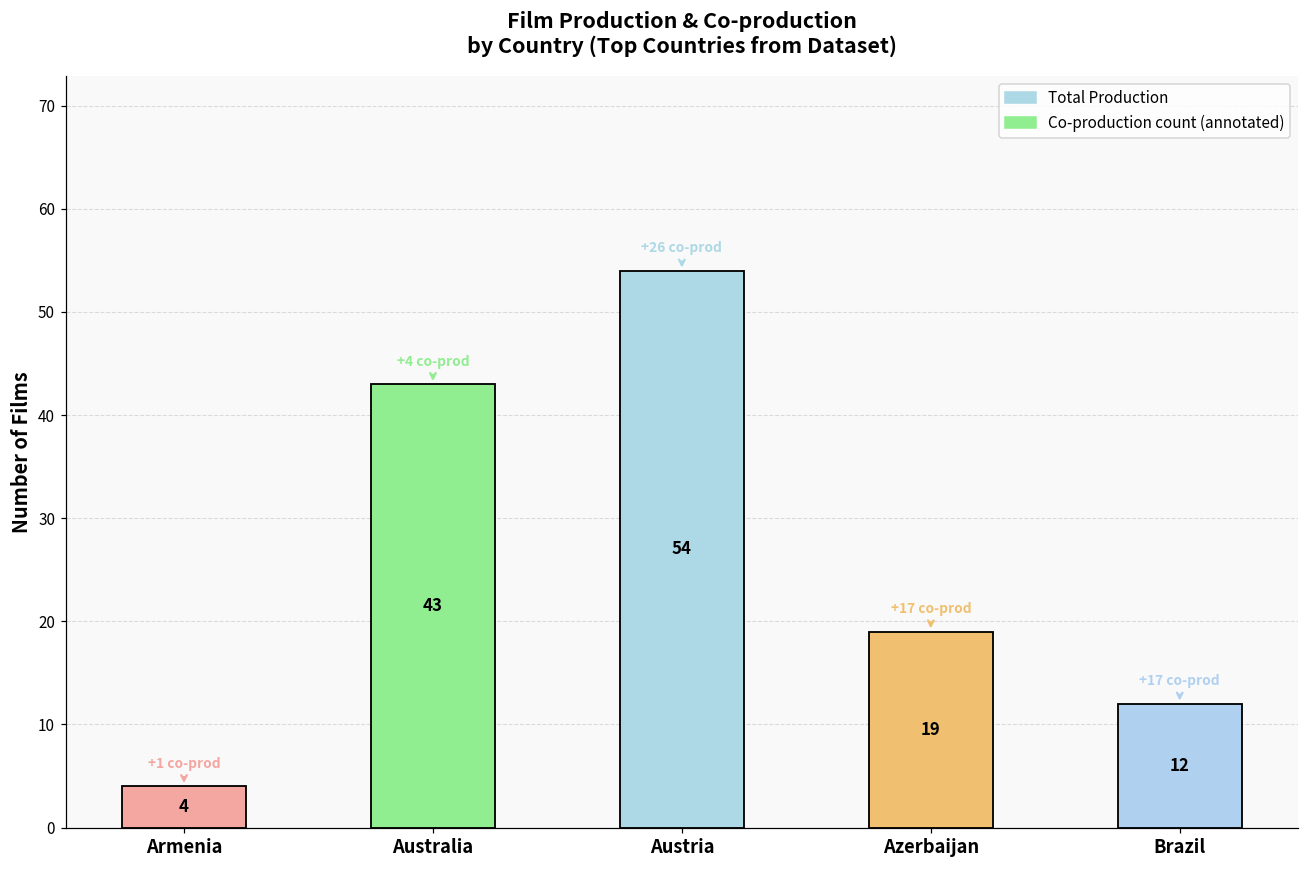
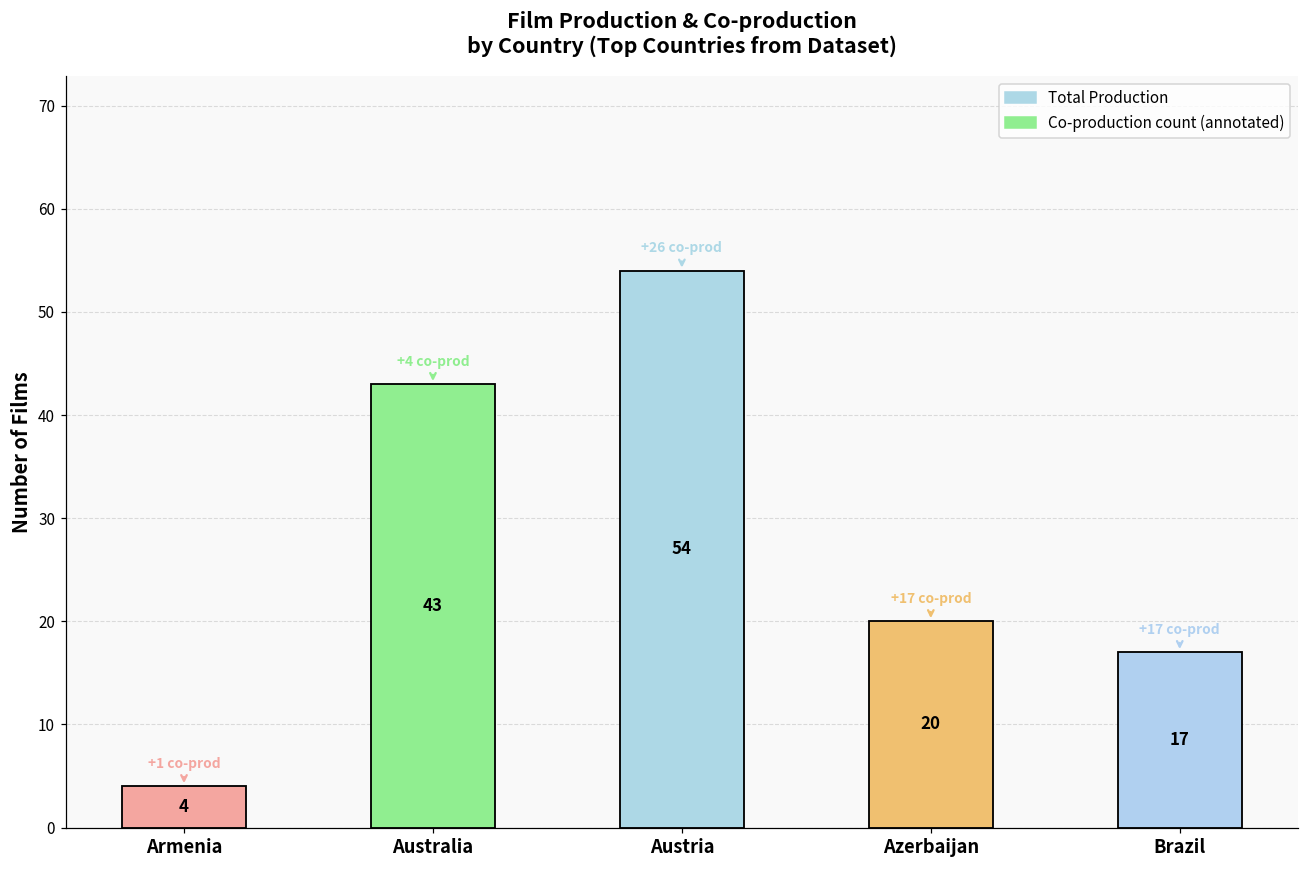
Azerbaijan: 19 -> 20
Brazil: 12 -> 17
